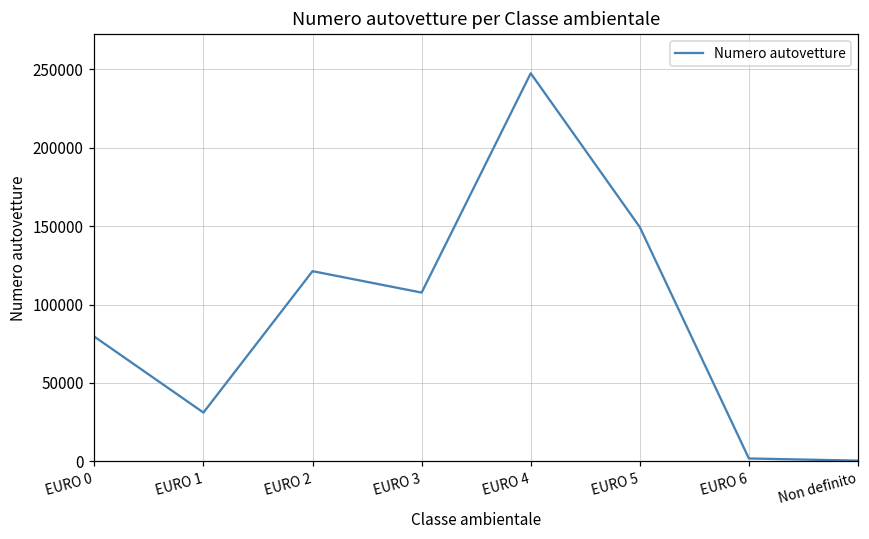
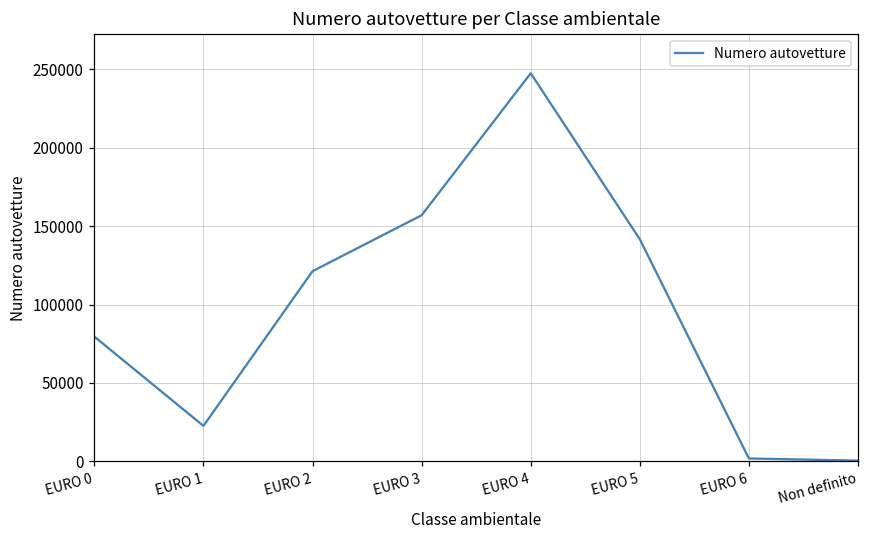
EURO 1: 31000 -> 23000
EURO 3: 108000 -> 157000
EURO 5: 149000 -> 142000
